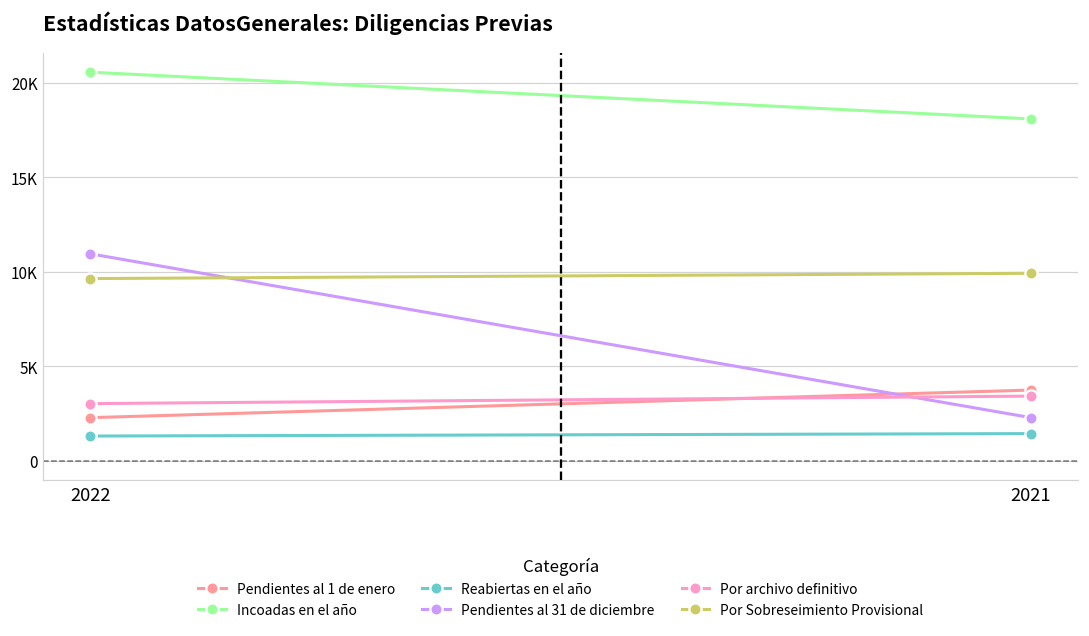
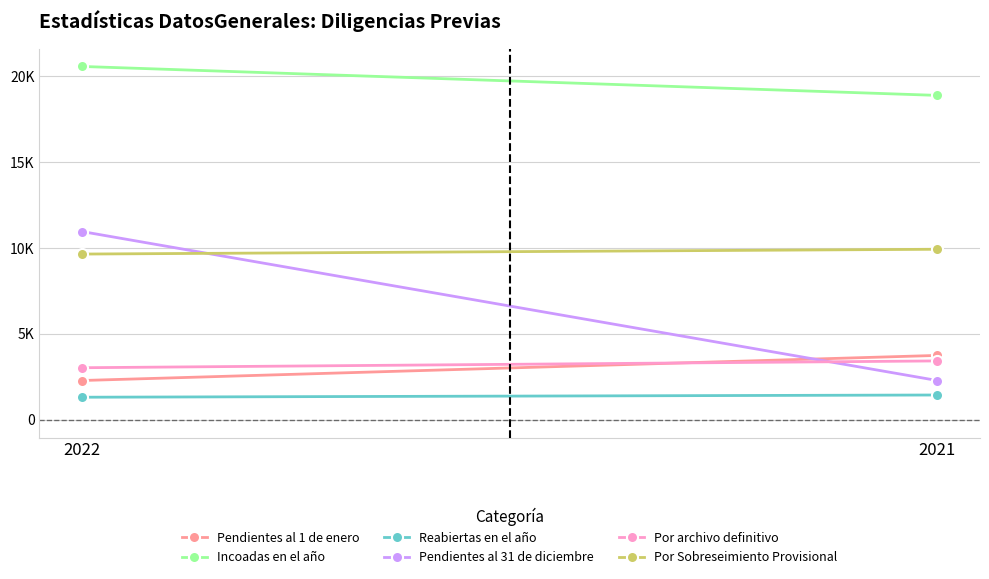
Incoadas en el año, 2021: 18100 -> 18900
